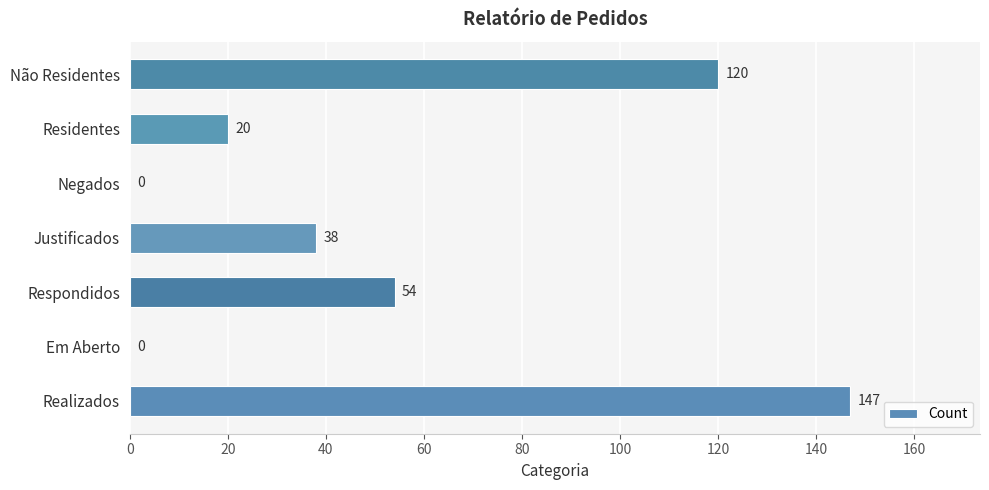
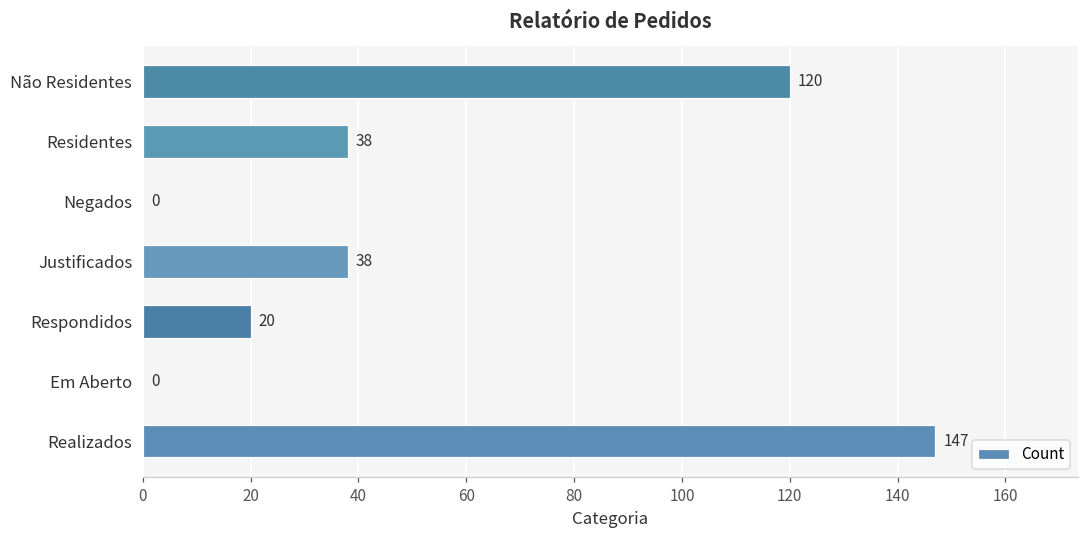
Residentes: 20 -> 38
Respondidos: 54 -> 20
